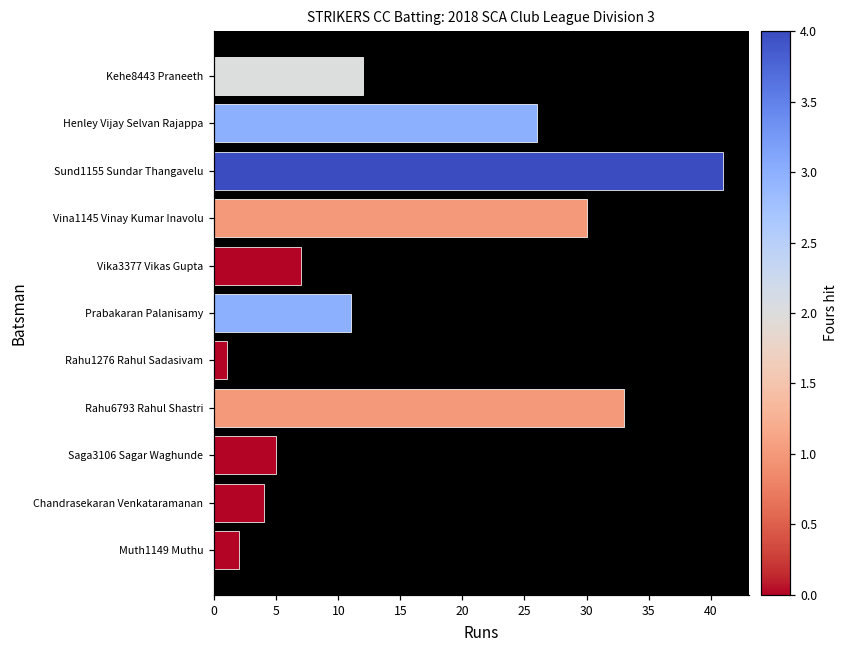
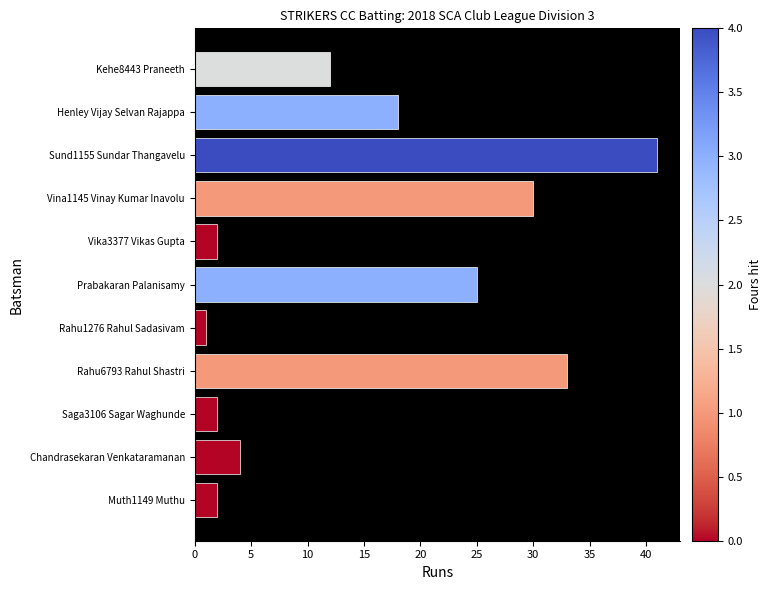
Henley Vijay Selvan Rajappa: 26 -> 18
Vika3377 Vikas Gupta: 7 -> 2
Prabakaran Palanisamy: 11 -> 25
Saga3106 Sagar Waghunde: 5 -> 2
